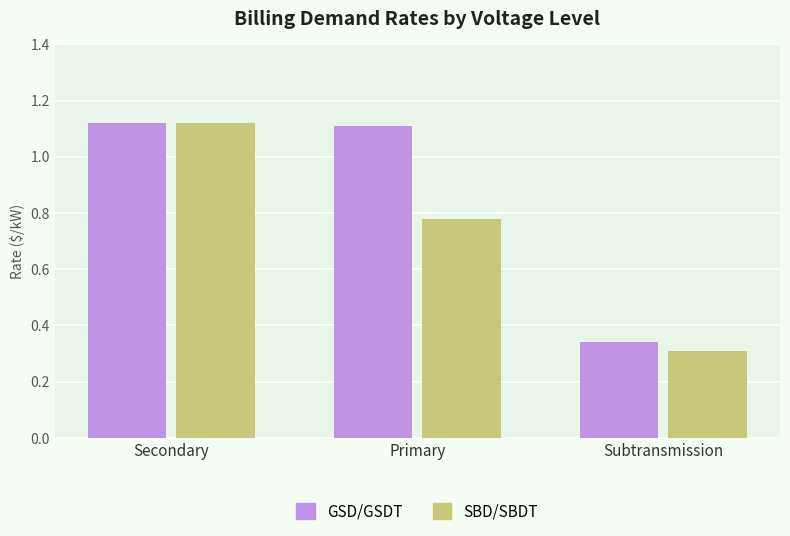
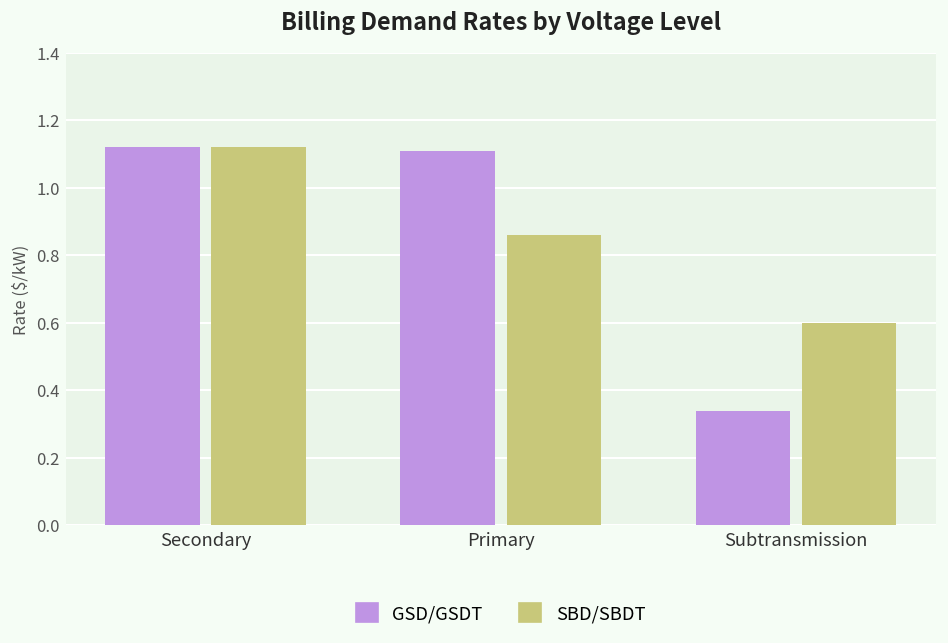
SBD/SBDT, Primary: 0.78 -> 0.86
SBD/SBDT, Subtransmission: 0.31 -> 0.60
